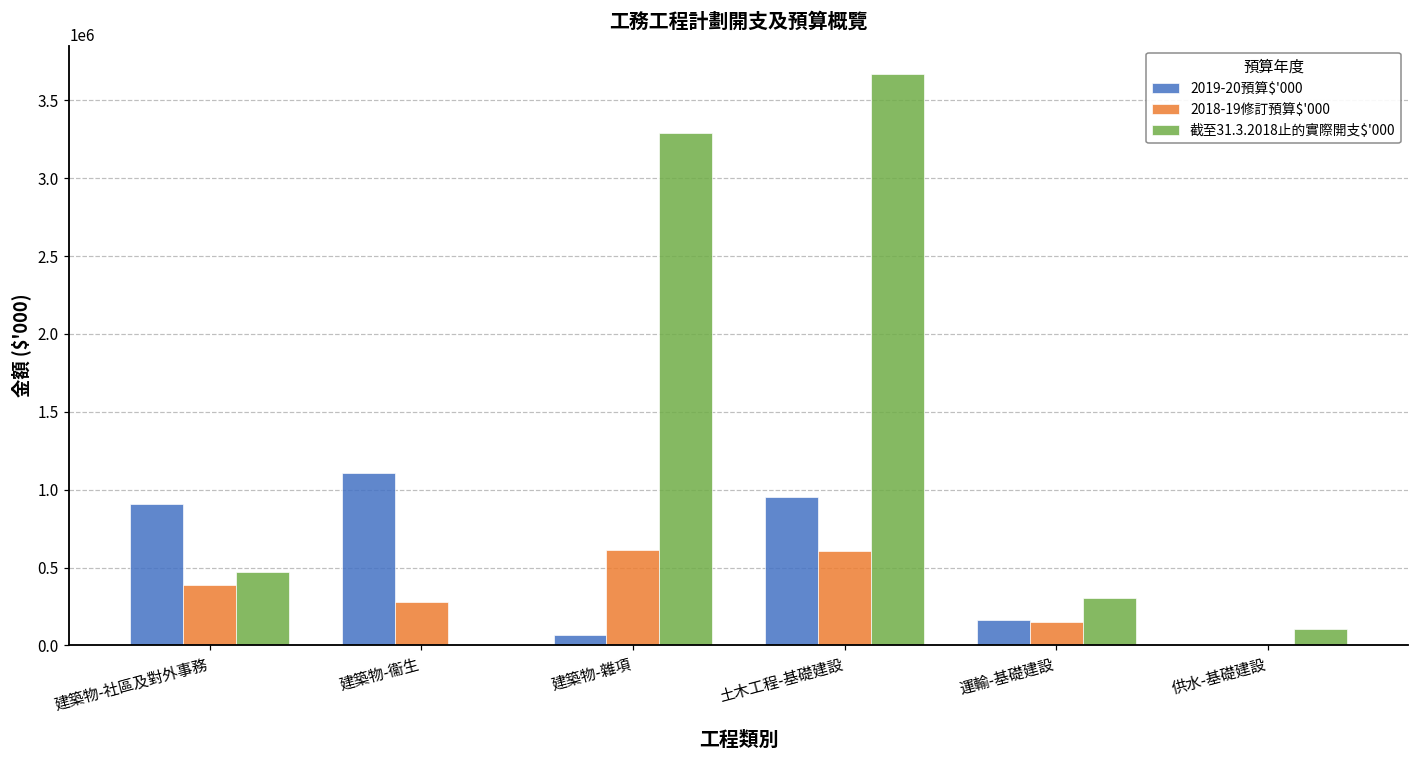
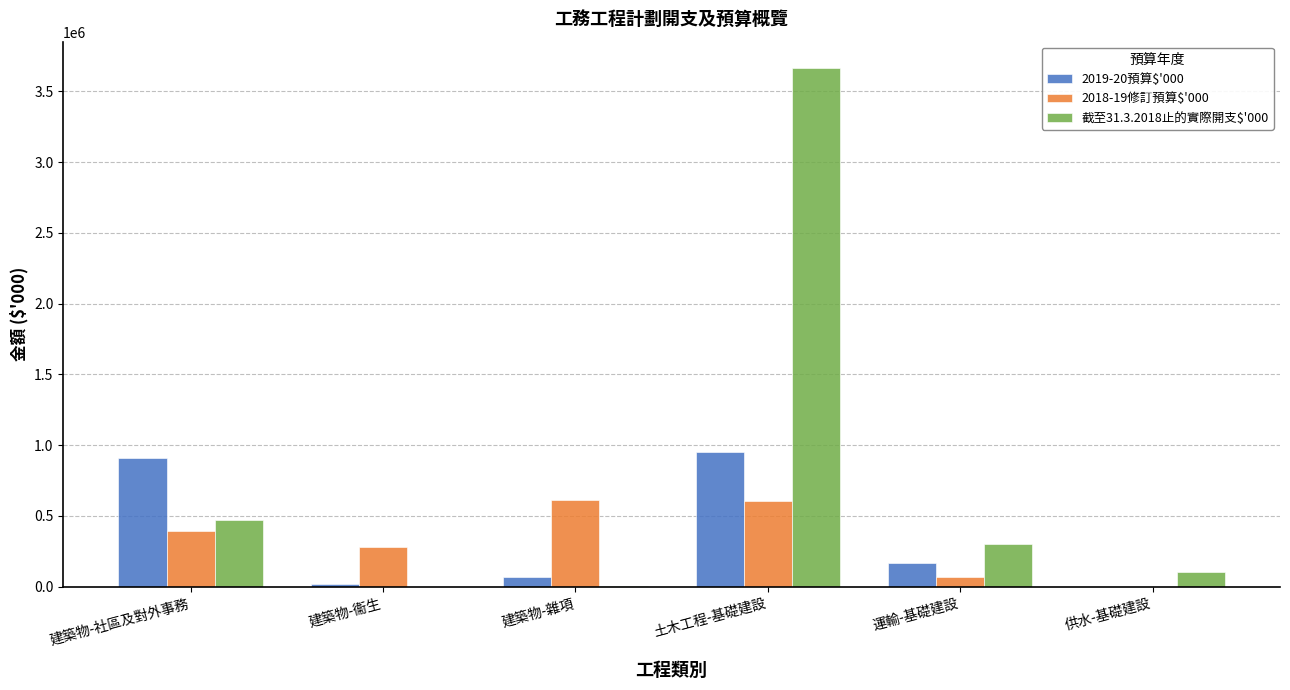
2019-20預算$'000, 建築物-衞生: 1110000 -> 20000
截至31.3.2018止的實際開支$'000, 建築物-雜項: 3290000 -> 0
2018-19修訂預算$'000, 運輸-基礎建設: 150000 -> 70000
